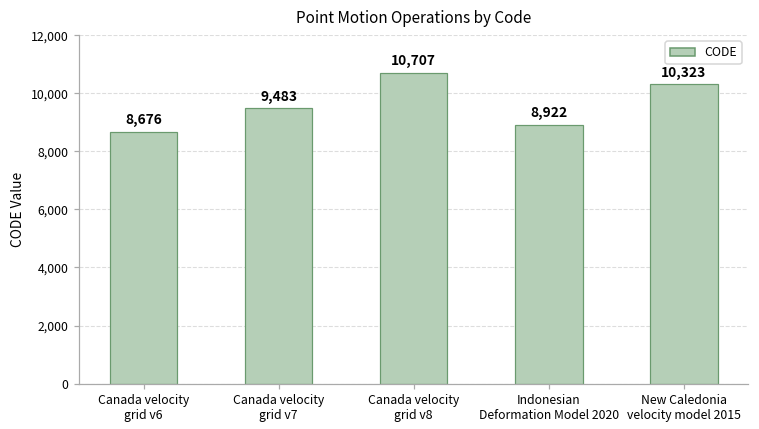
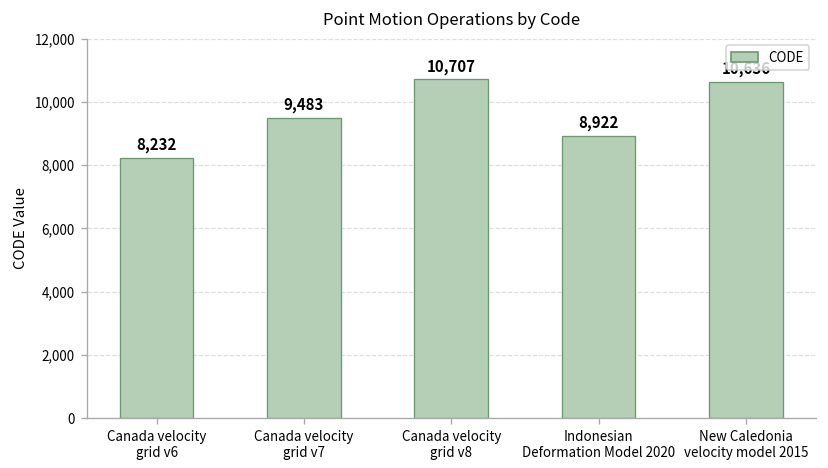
Canada velocity grid v6: 8,676 -> 8,232
New Caledonia velocity model 2015: 10,323 -> 10,636
